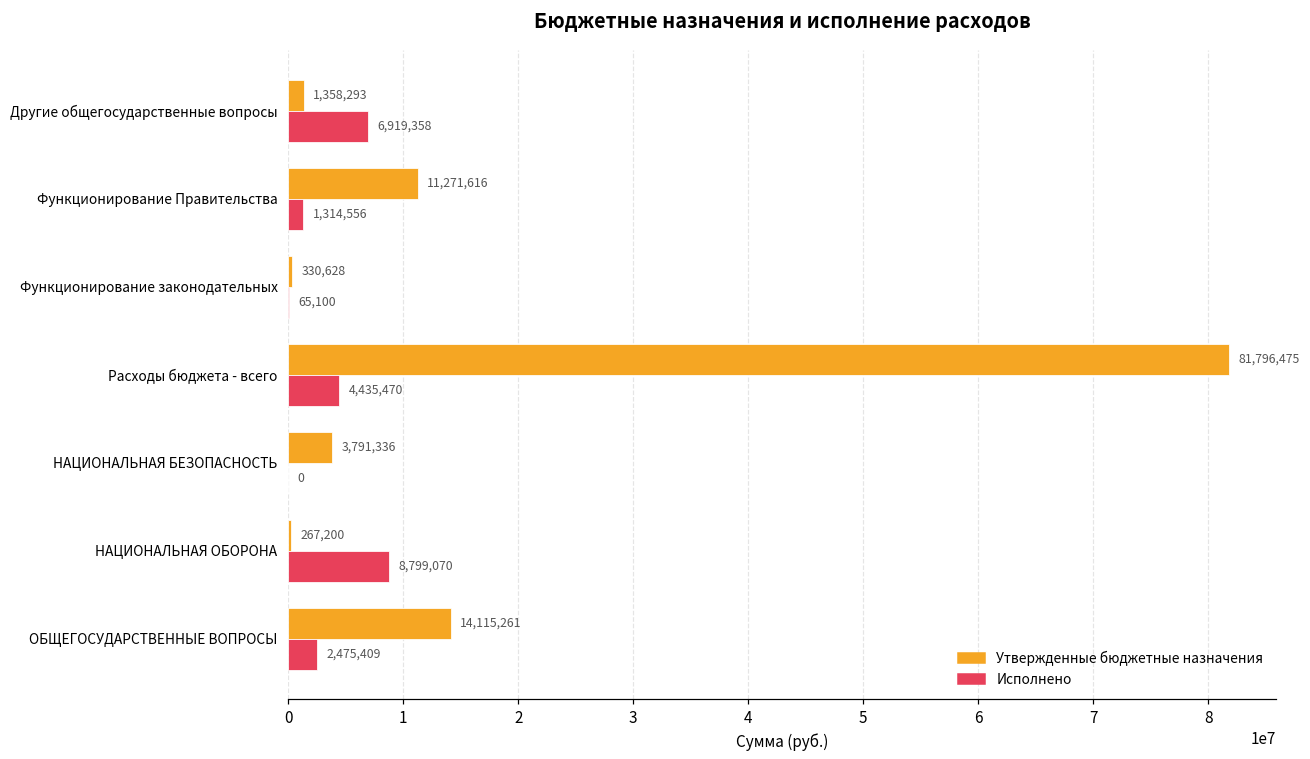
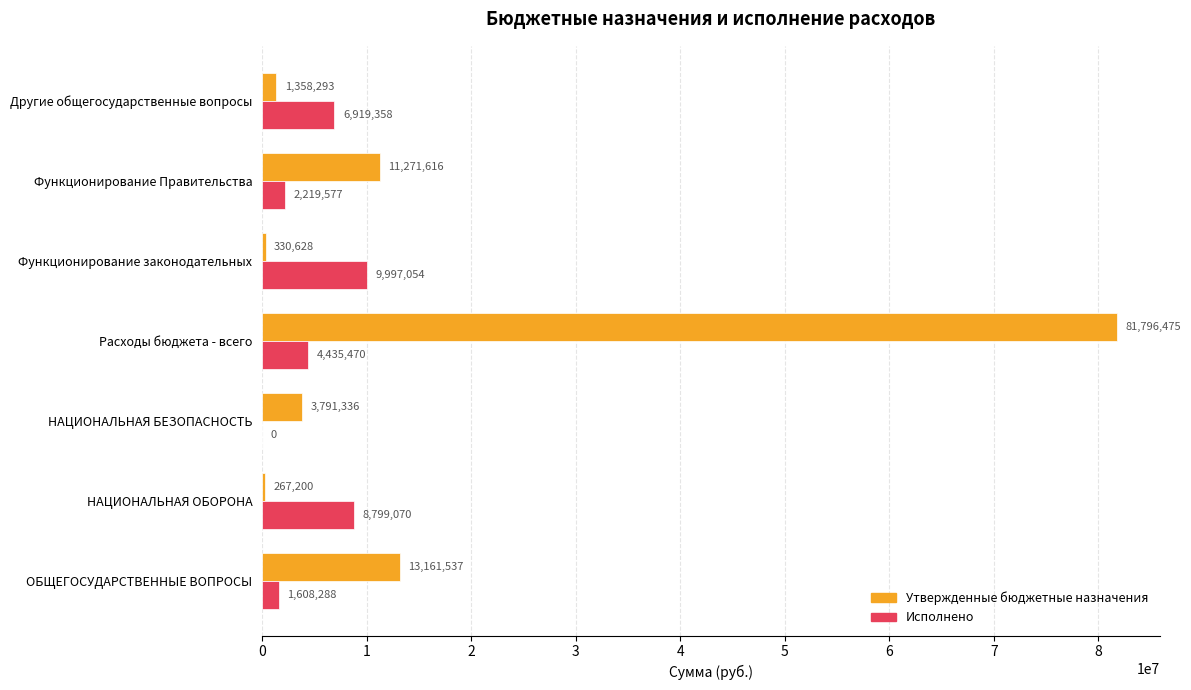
Исполнено, Функционирование Правительства: 1,314,556 -> 2,219,577
Исполнено, Функционирование законодательных: 65,100 -> 9,997,054
Утвержденные бюджетные назначения, ОБЩЕГОСУДАРСТВЕННЫЕ ВОПРОСЫ: 14,115,261 -> 13,161,537
Исполнено, ОБЩЕГОСУДАРСТВЕННЫЕ ВОПРОСЫ: 2,475,409 -> 1,608,288
